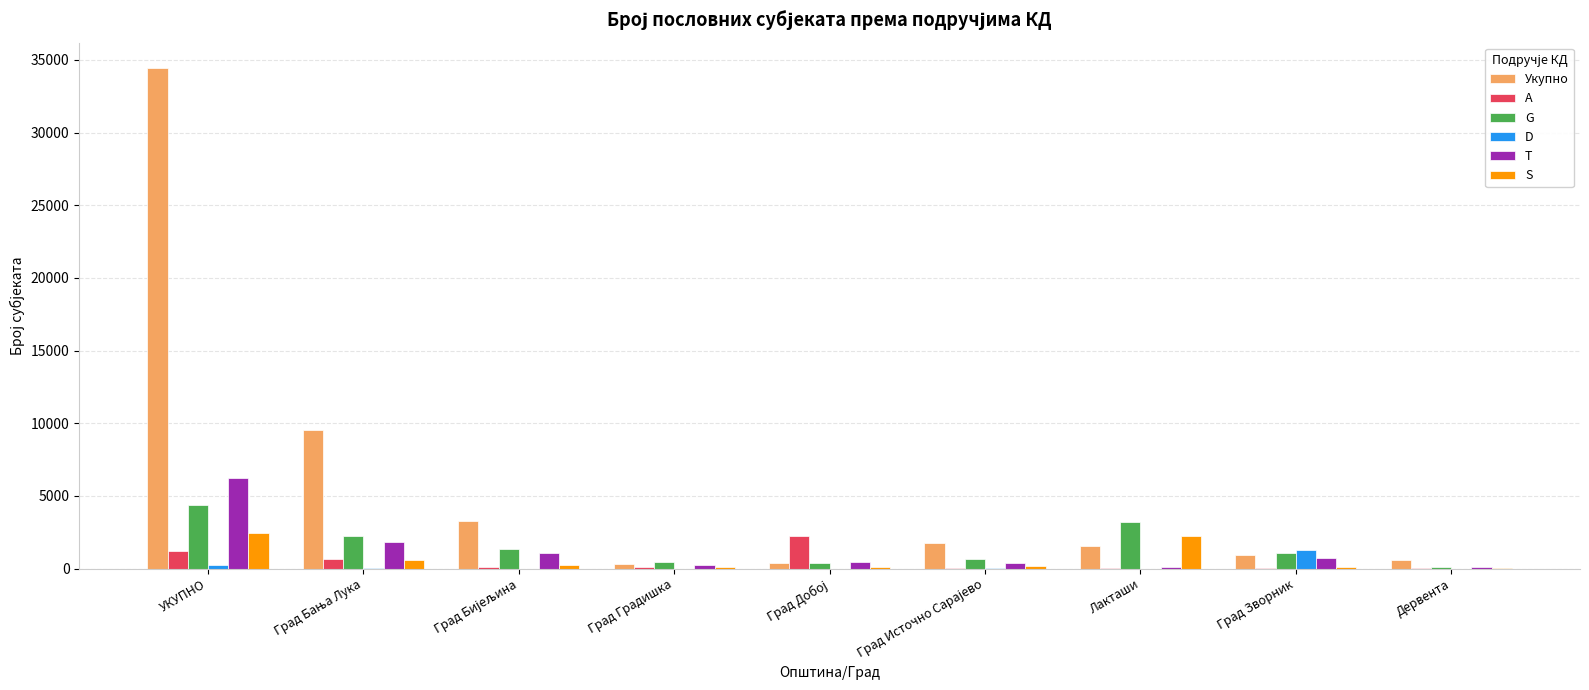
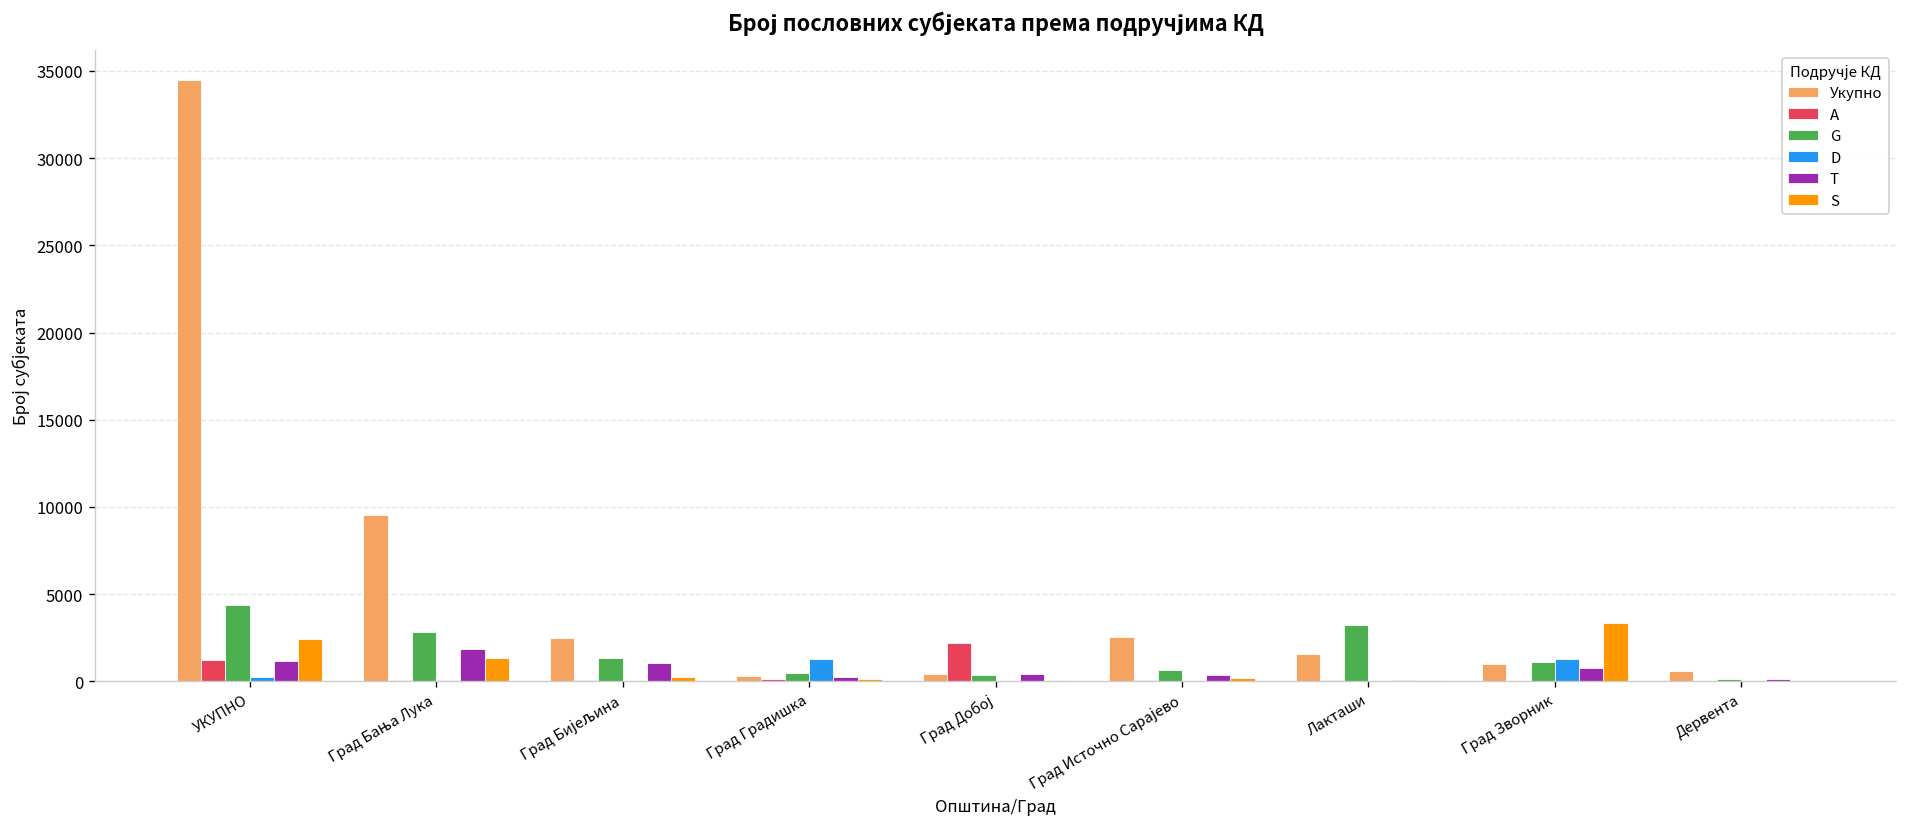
T, УКУПНО: 6200 -> 1200
A, Град Бања Лука: 700 -> 100
G, Град Бања Лука: 2300 -> 2800
S, Град Бања Лука: 600 -> 1300
Укупно, Град Бијељина: 3300 -> 2500
D, Град Градишка: 0 -> 1300
Укупно, Град Источно Сарајево: 1800 -> 2500
S, Лакташи: 2200 -> 100
S, Град Зворник: 100 -> 3300
